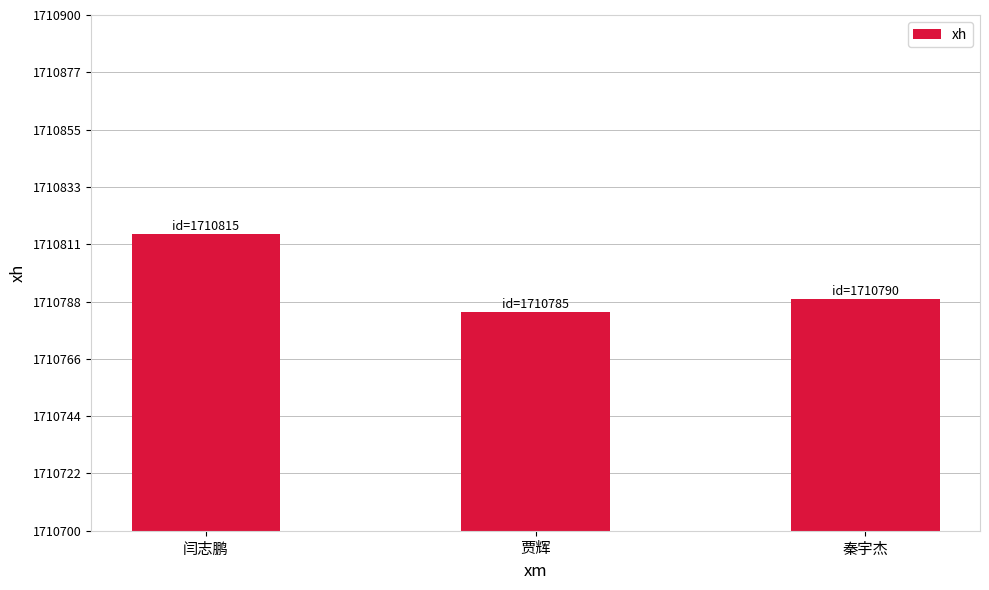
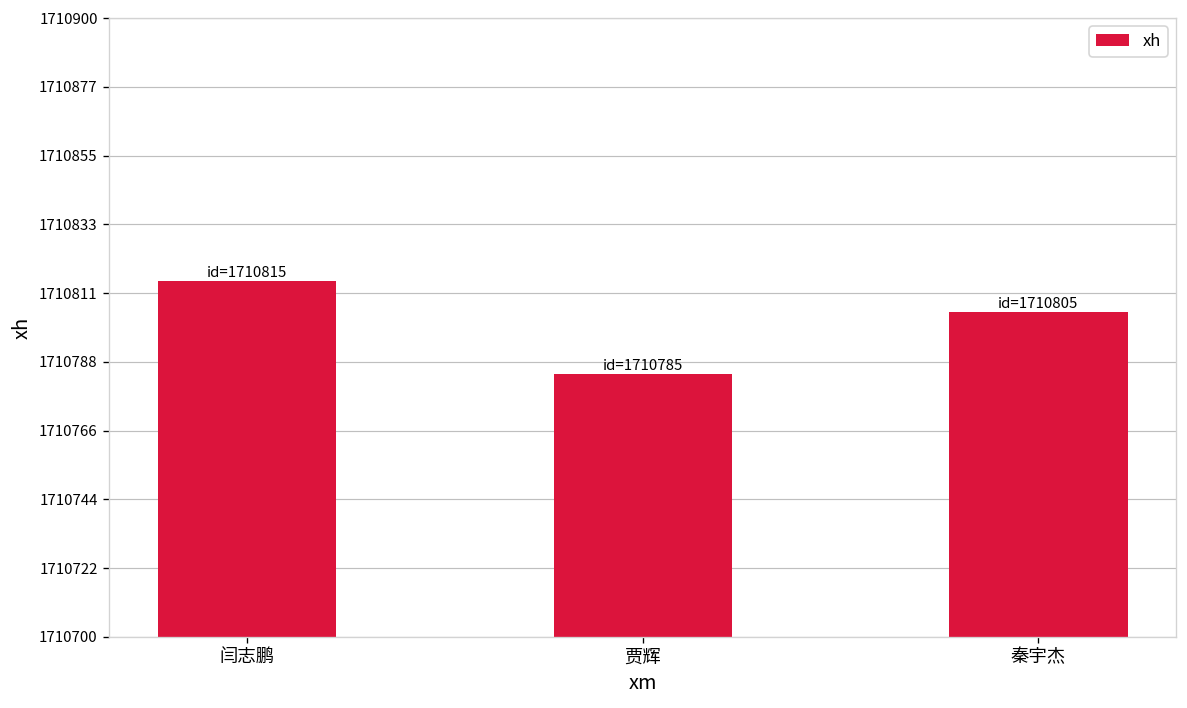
秦宇杰: 1710790 -> 1710805
